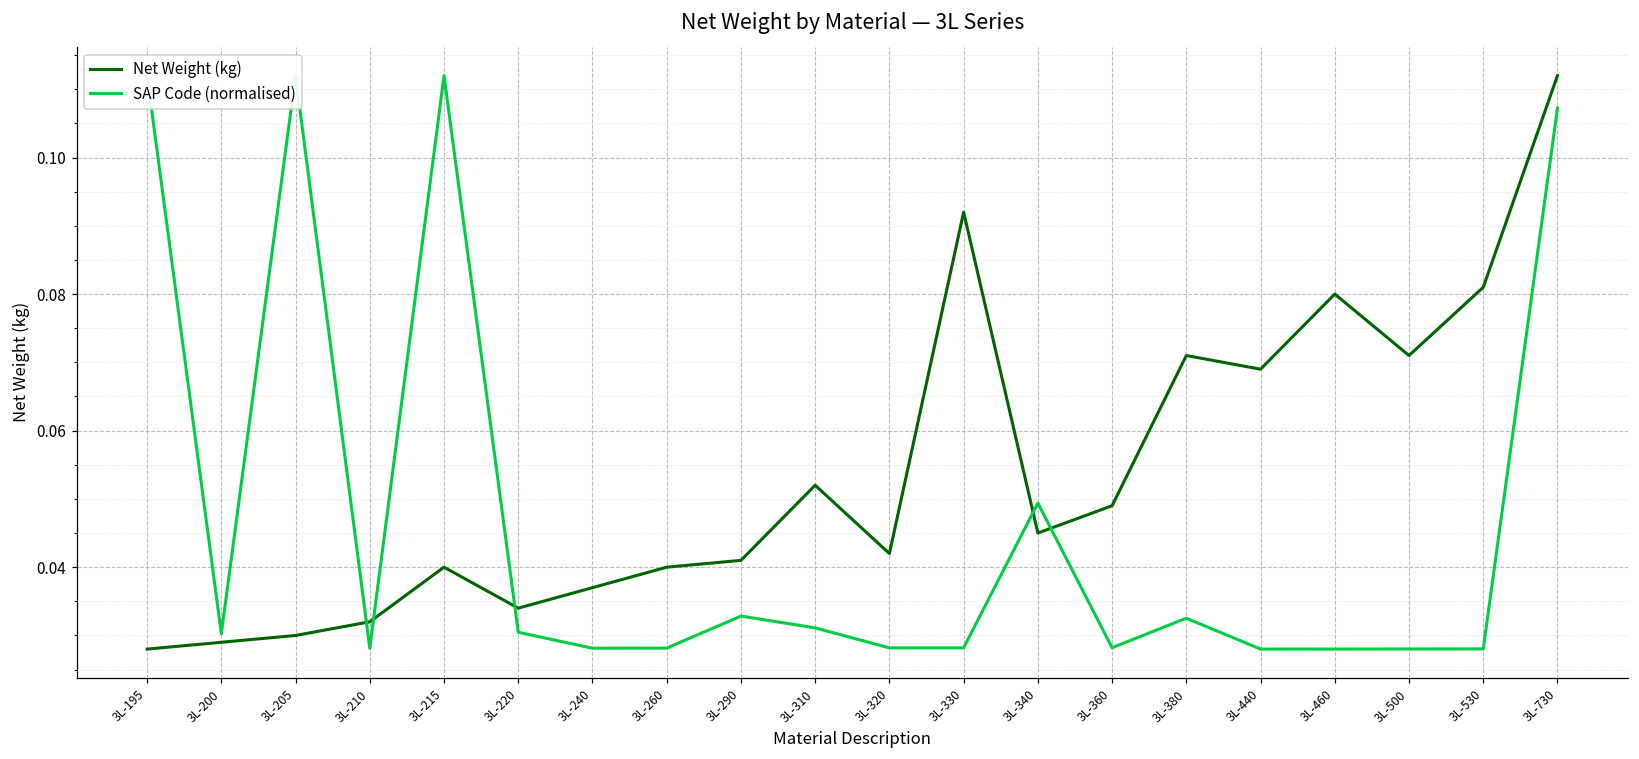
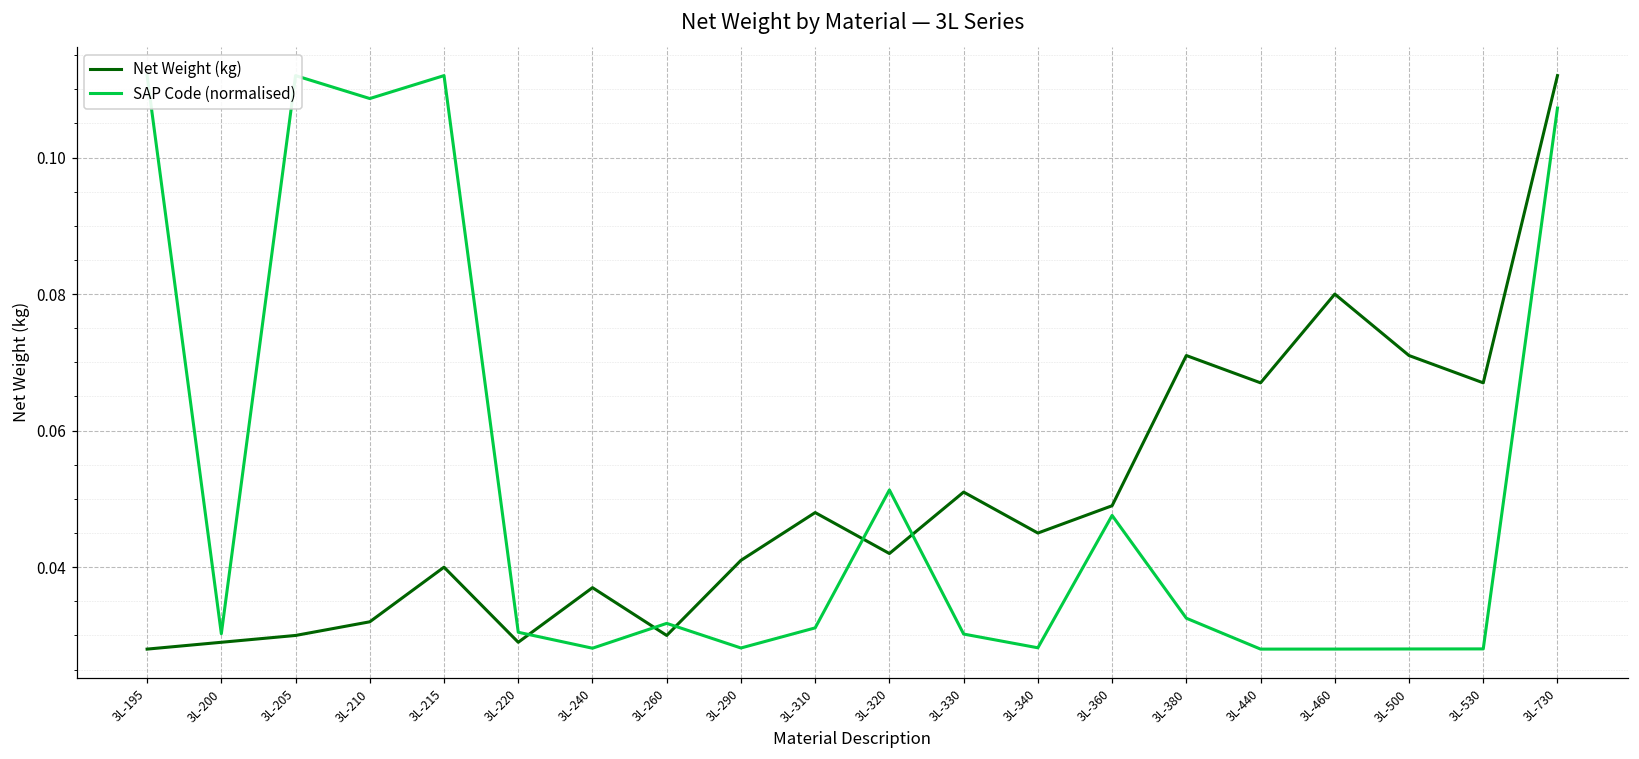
SAP Code (normalised), 3L-210: 0.028 -> 0.109
Net Weight (kg), 3L-220: 0.034 -> 0.029
Net Weight (kg), 3L-260: 0.04 -> 0.03
SAP Code (normalised), 3L-260: 0.028 -> 0.032
SAP Code (normalised), 3L-290: 0.033 -> 0.028
Net Weight (kg), 3L-310: 0.052 -> 0.048
SAP Code (normalised), 3L-320: 0.028 -> 0.051
Net Weight (kg), 3L-330: 0.092 -> 0.051
SAP Code (normalised), 3L-330: 0.028 -> 0.030
SAP Code (normalised), 3L-340: 0.049 -> 0.028
SAP Code (normalised), 3L-360: 0.028 -> 0.048
Net Weight (kg), 3L-440: 0.069 -> 0.067
Net Weight (kg), 3L-530: 0.081 -> 0.067
